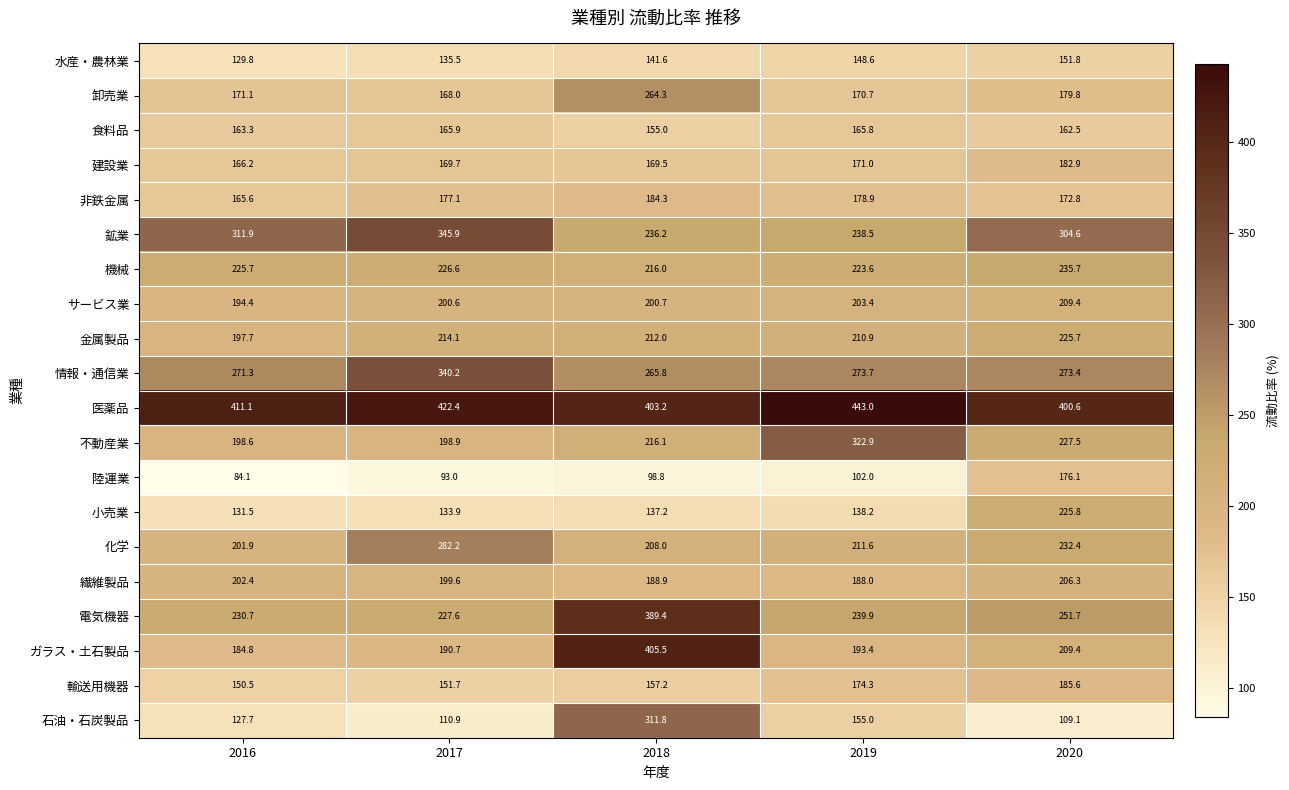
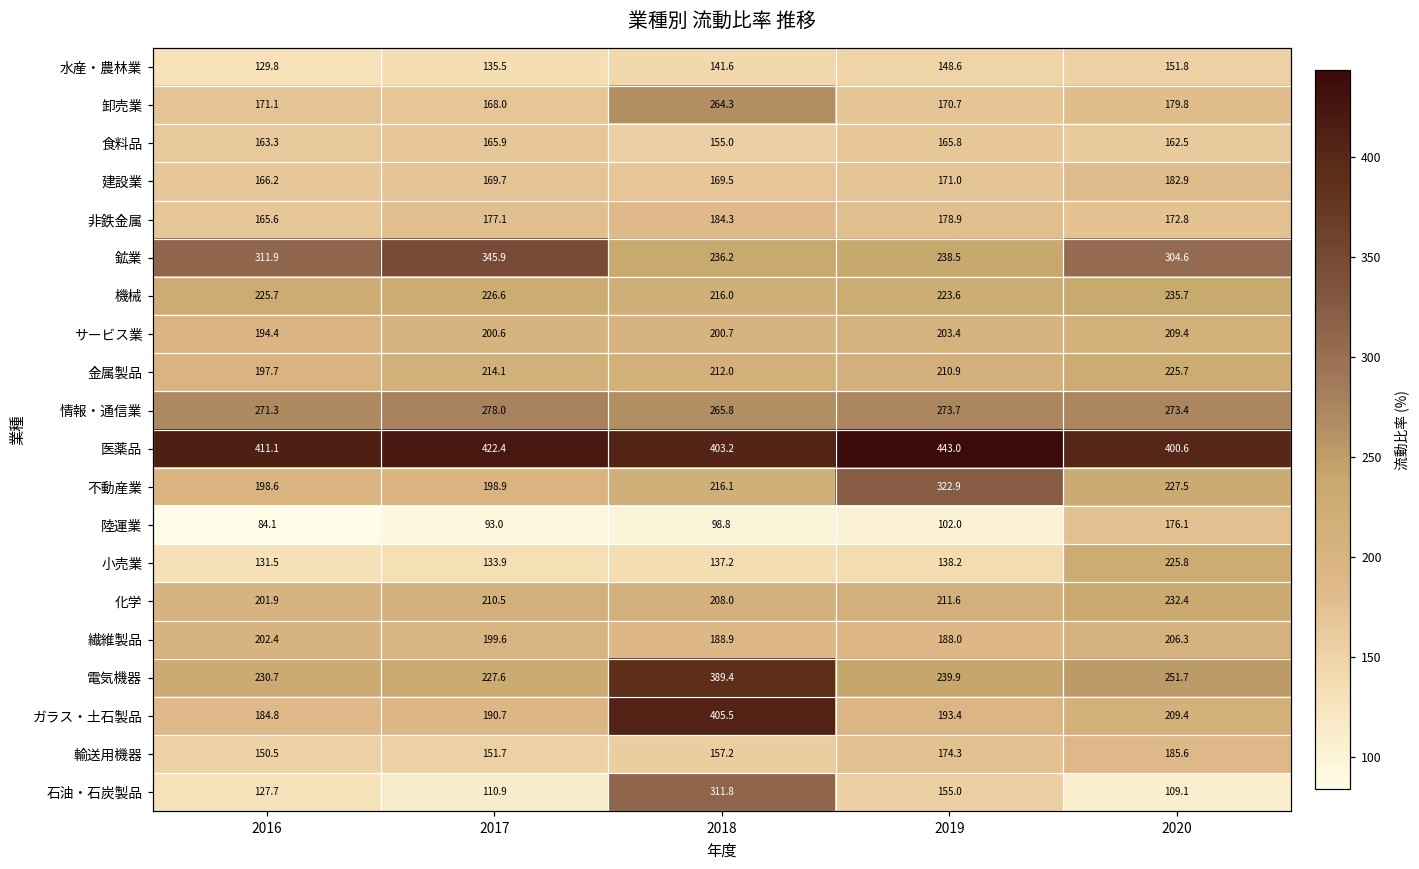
情報・通信業, 2017: 340.2 -> 278.0
化学, 2017: 282.2 -> 210.5
